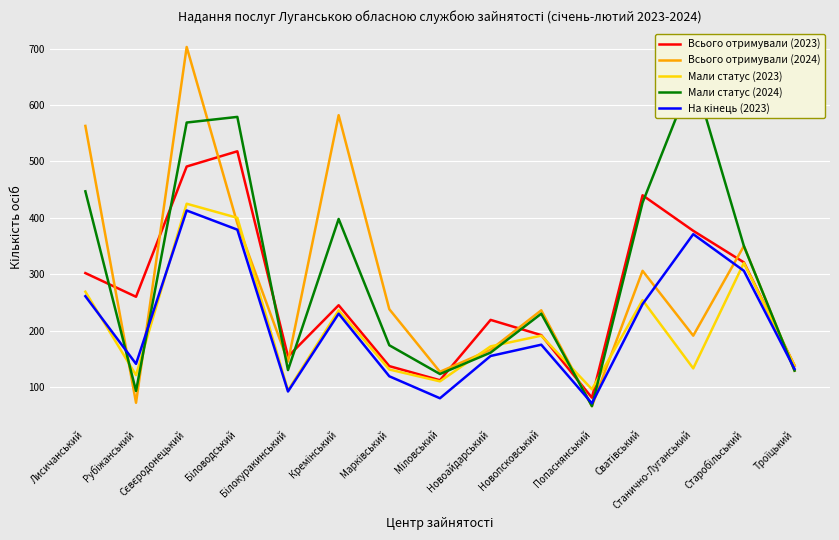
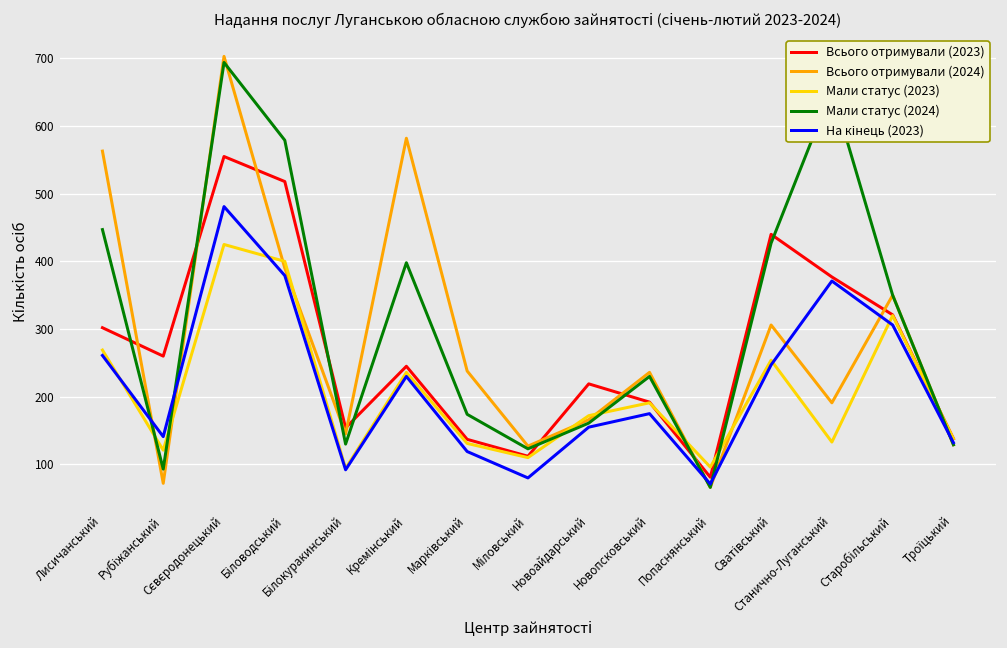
Всього отримували (2023), Сєвєродонецький: 490 -> 560
Мали статус (2024), Сєвєродонецький: 570 -> 690
На кінець (2023), Сєвєродонецький: 410 -> 480
